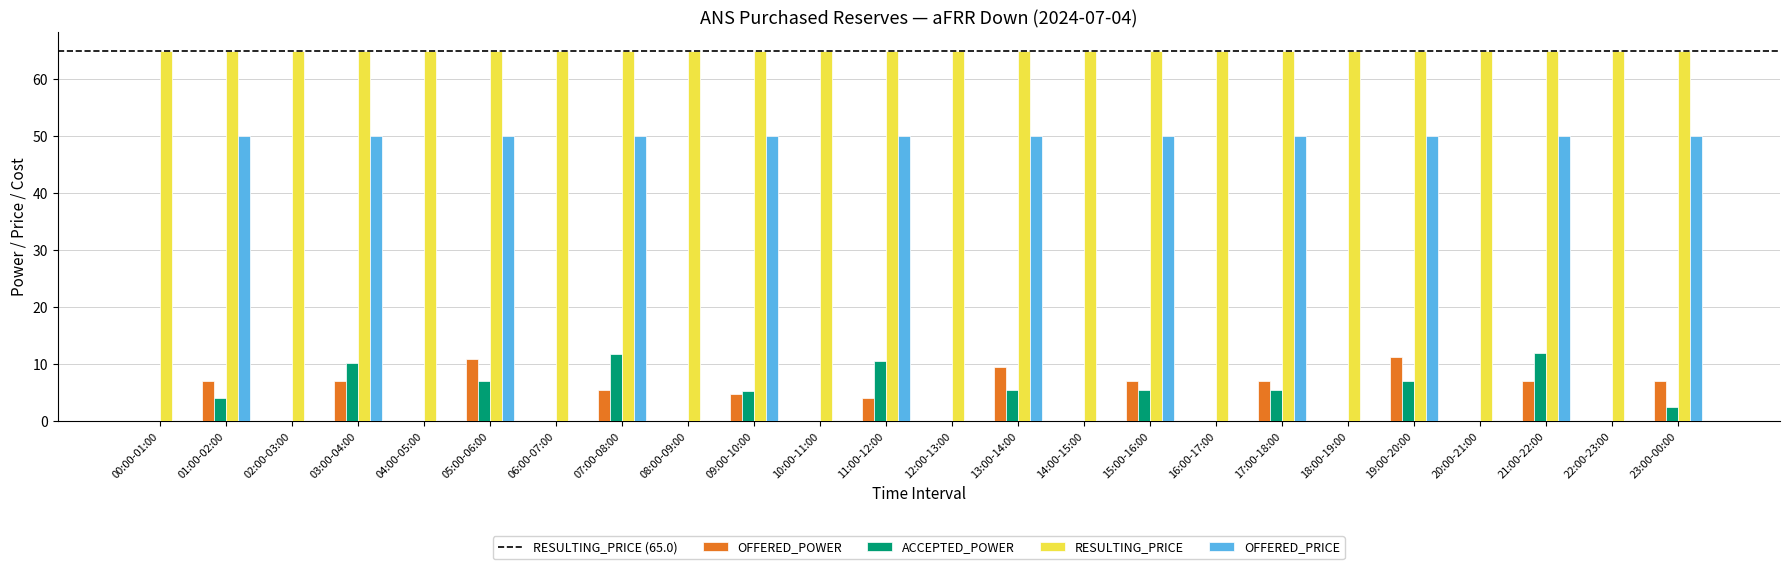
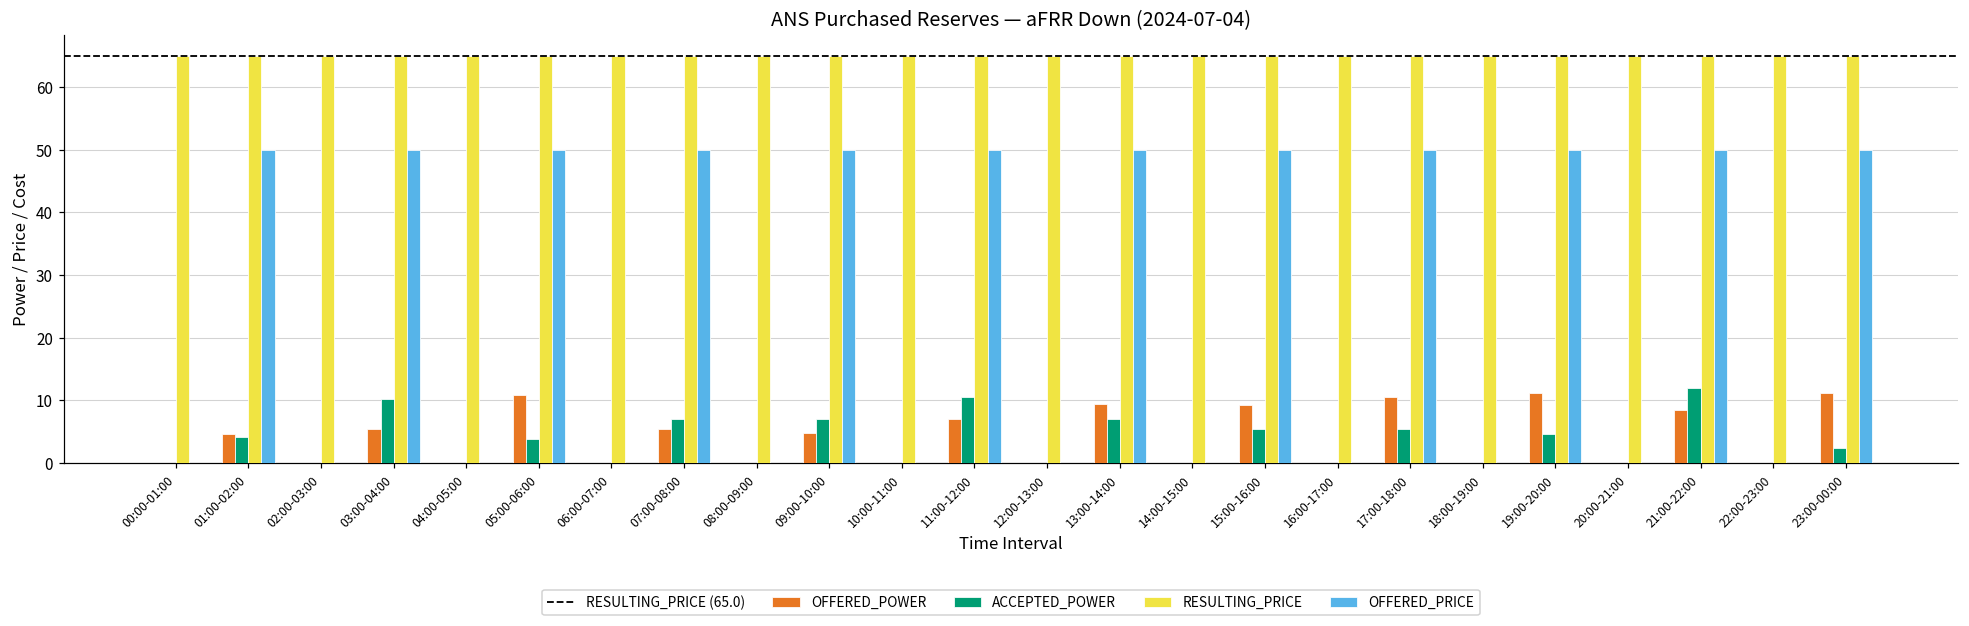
OFFERED_POWER, 01:00-02:00: 7 -> 5
OFFERED_POWER, 03:00-04:00: 7 -> 6
ACCEPTED_POWER, 05:00-06:00: 7 -> 4
ACCEPTED_POWER, 07:00-08:00: 12 -> 7
ACCEPTED_POWER, 09:00-10:00: 5 -> 7
OFFERED_POWER, 11:00-12:00: 4 -> 7
ACCEPTED_POWER, 13:00-14:00: 5 -> 7
OFFERED_POWER, 15:00-16:00: 7 -> 9
OFFERED_POWER, 17:00-18:00: 7 -> 11
ACCEPTED_POWER, 19:00-20:00: 7 -> 5
OFFERED_POWER, 21:00-22:00: 7 -> 9
OFFERED_POWER, 23:00-00:00: 7 -> 11
